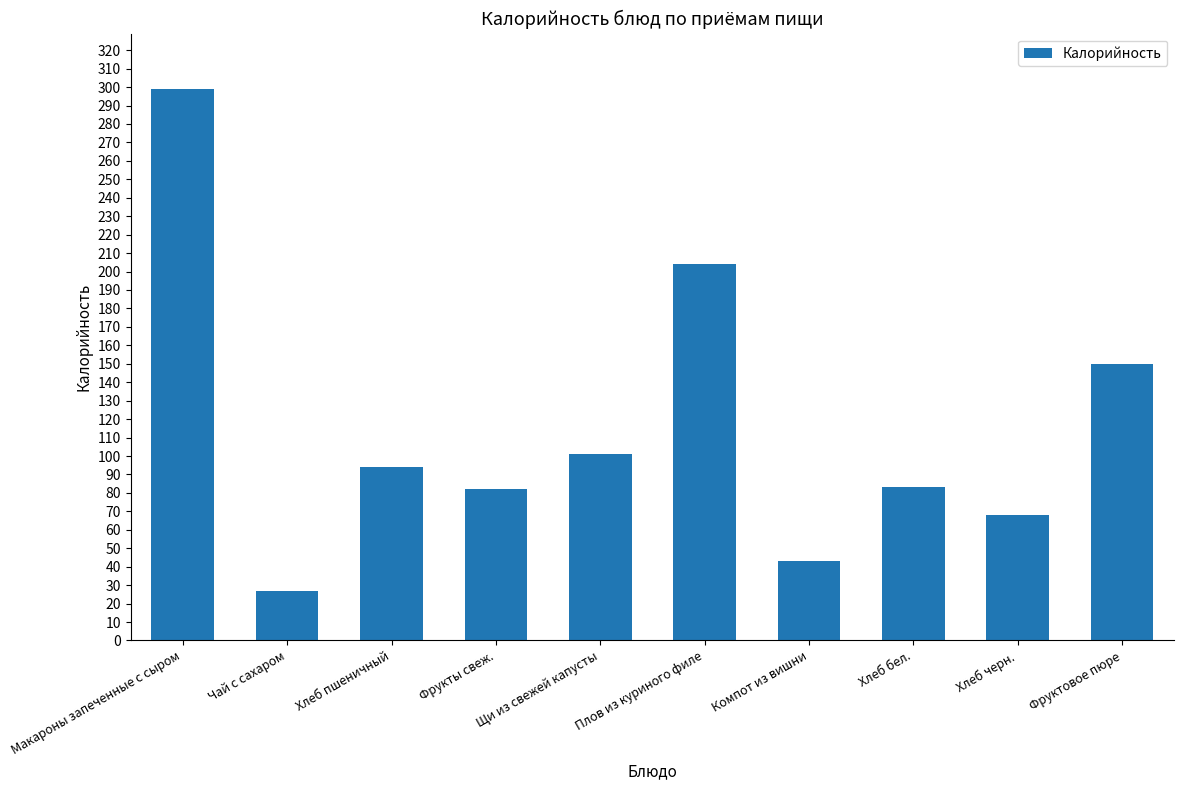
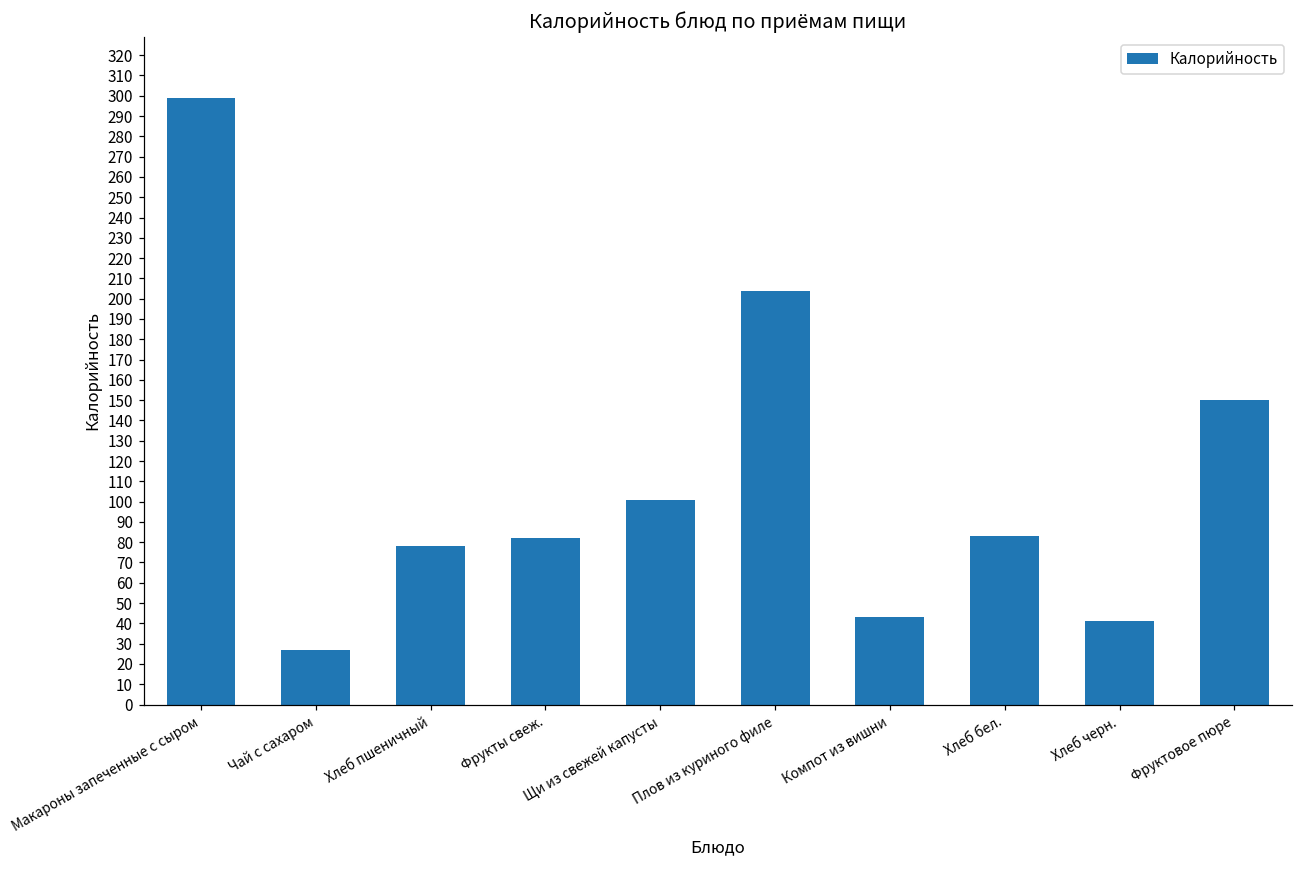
Хлеб пшеничный: 94 -> 78
Хлеб черн.: 68 -> 41
